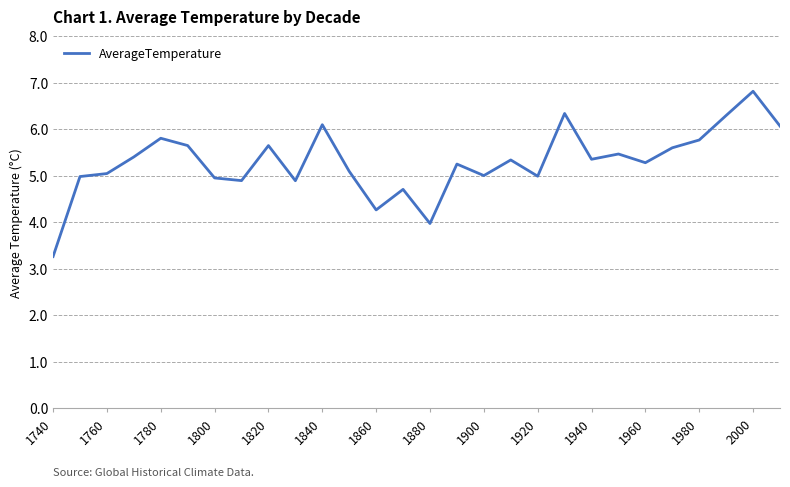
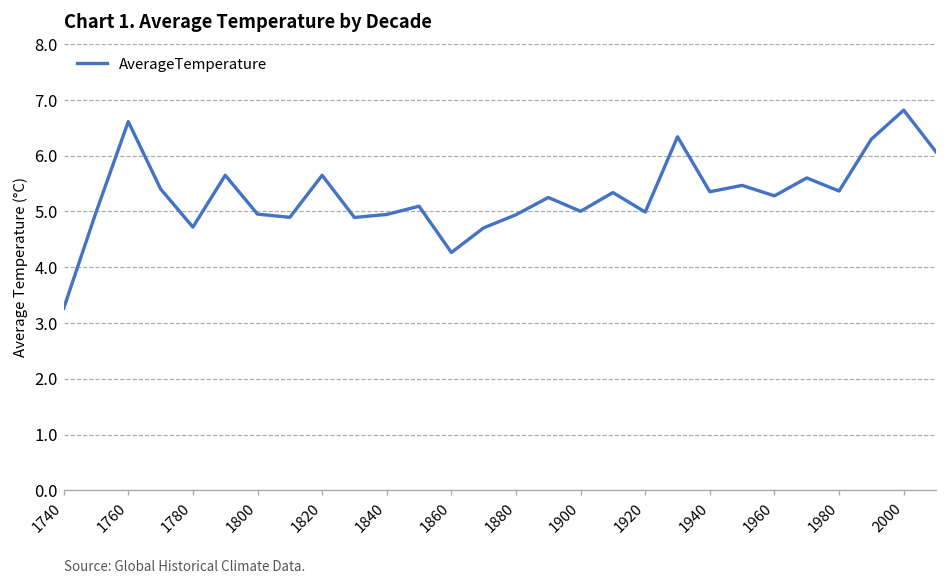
1760: 5.0 -> 6.6
1780: 5.8 -> 4.7
1840: 6.1 -> 4.9
1880: 4.0 -> 4.9
1980: 5.8 -> 5.4
